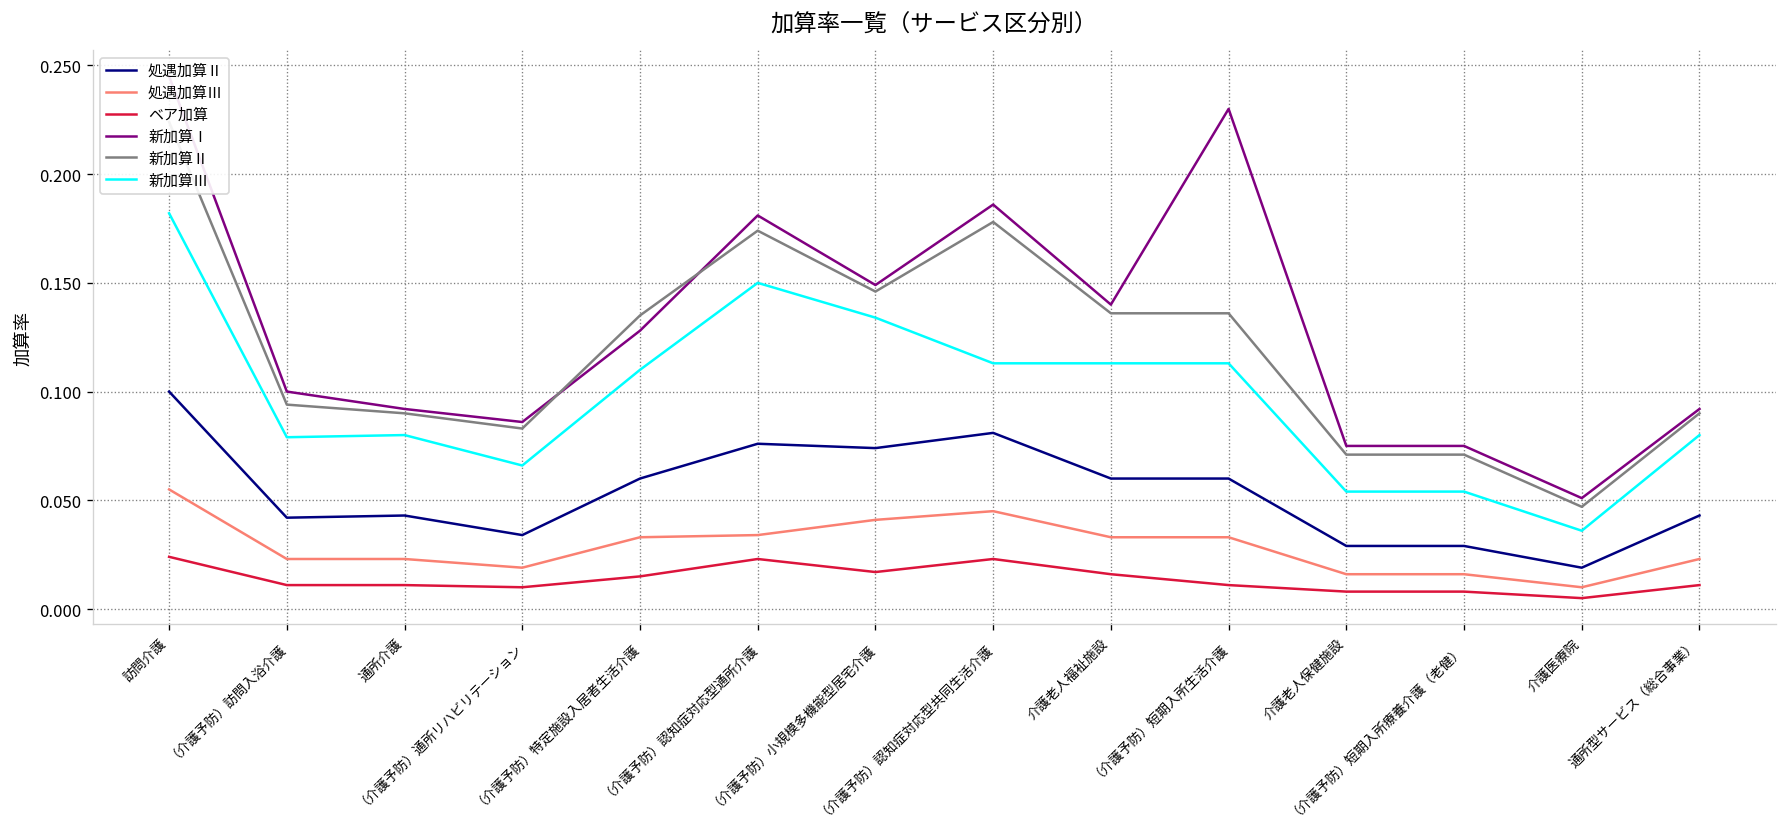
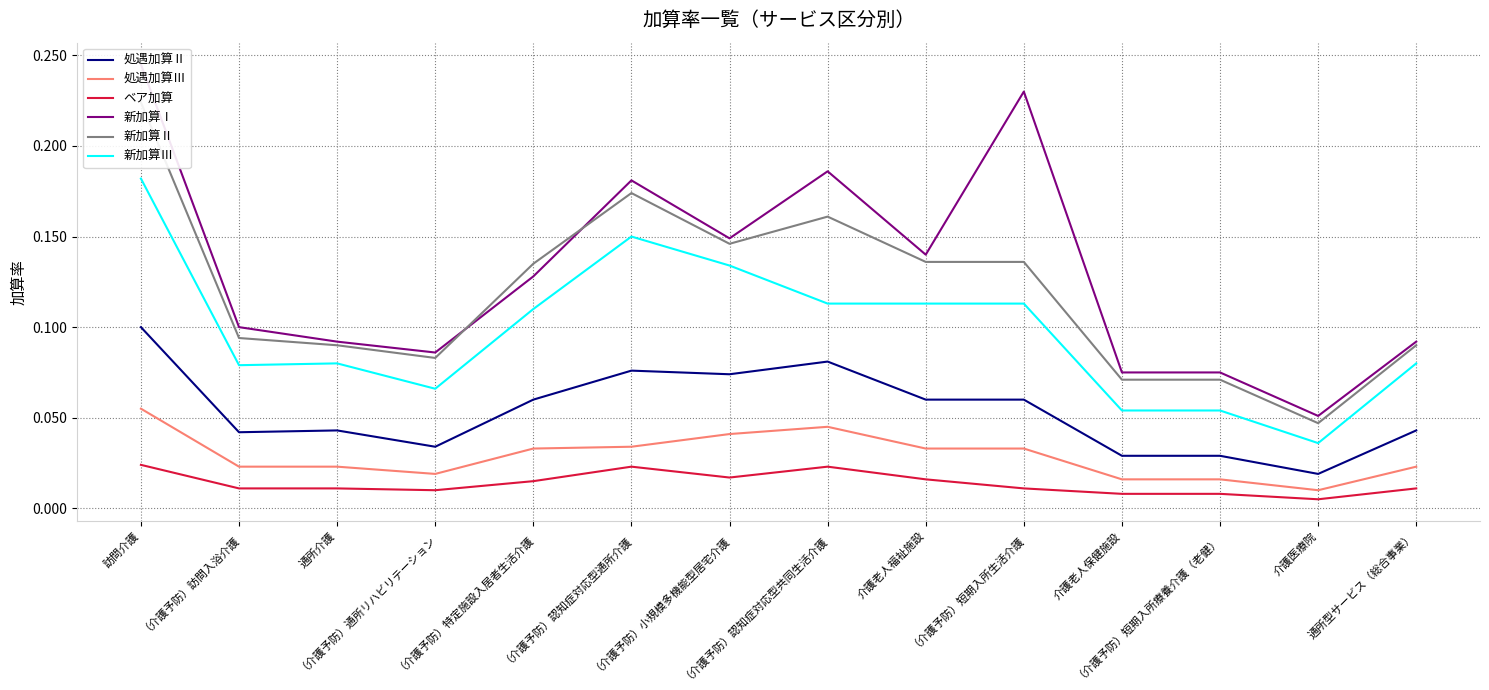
新加算Ⅱ, （介護予防）認知症対応型共同生活介護: 0.178 -> 0.161
